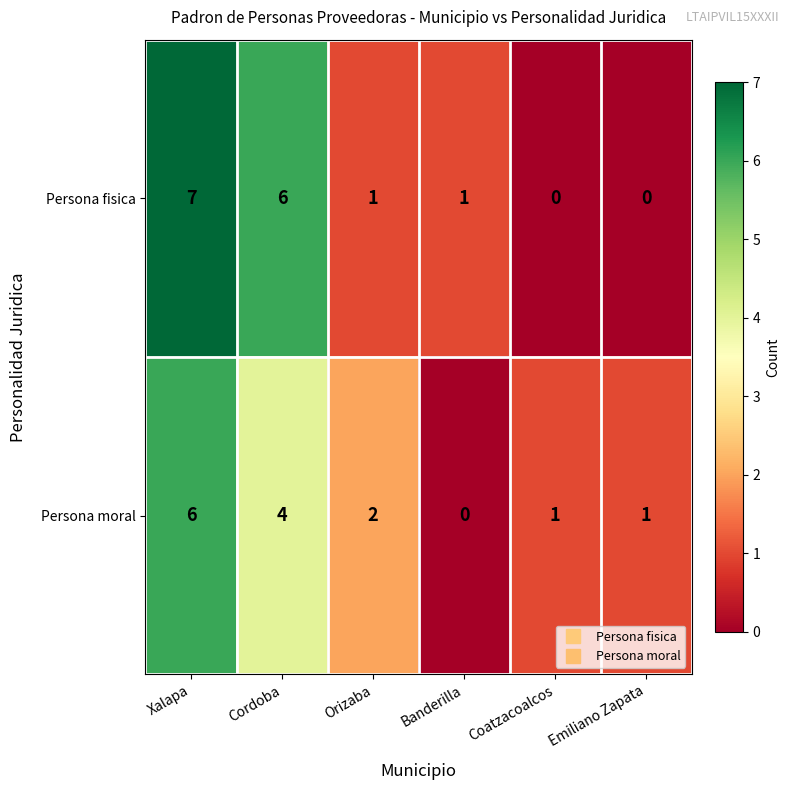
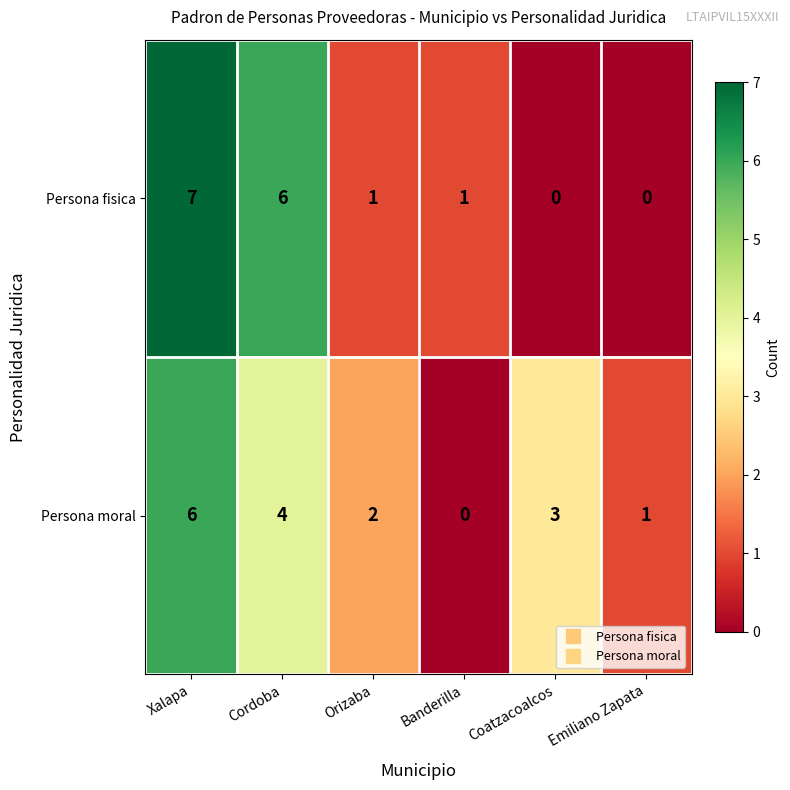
Persona moral, Coatzacoalcos: 1 -> 3
